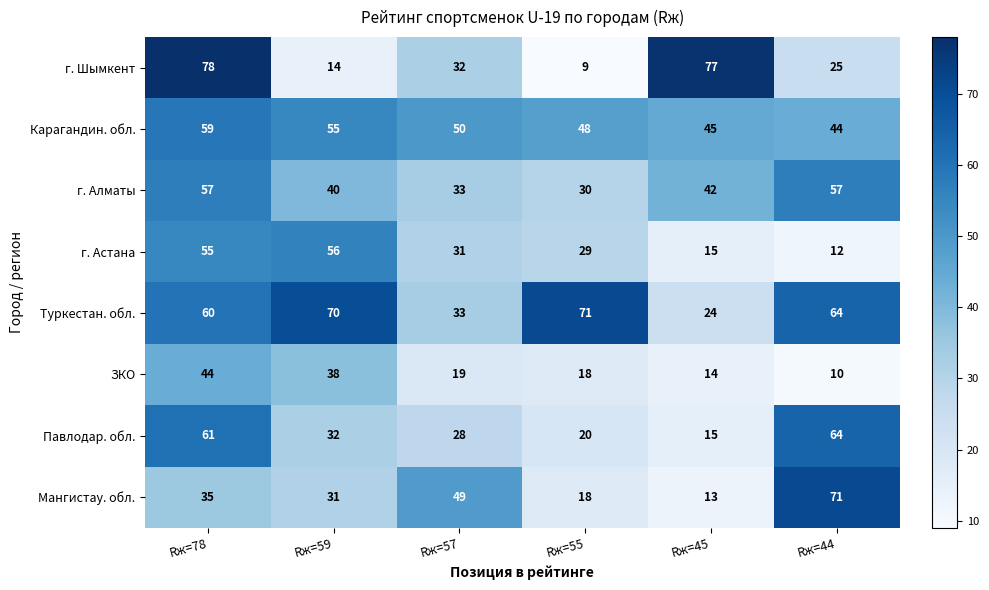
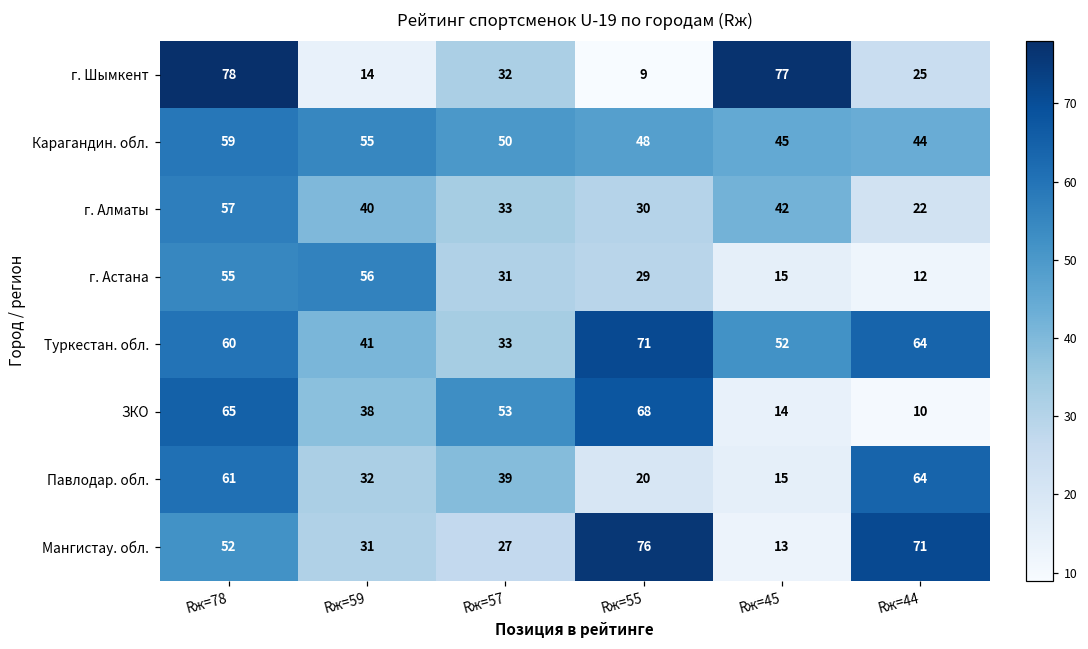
г. Алматы, Rж=44: 57 -> 22
Туркестан. обл., Rж=59: 70 -> 41
Туркестан. обл., Rж=45: 24 -> 52
ЗКО, Rж=78: 44 -> 65
ЗКО, Rж=57: 19 -> 53
ЗКО, Rж=55: 18 -> 68
Павлодар. обл., Rж=57: 28 -> 39
Мангистау. обл., Rж=78: 35 -> 52
Мангистау. обл., Rж=57: 49 -> 27
Мангистау. обл., Rж=55: 18 -> 76
